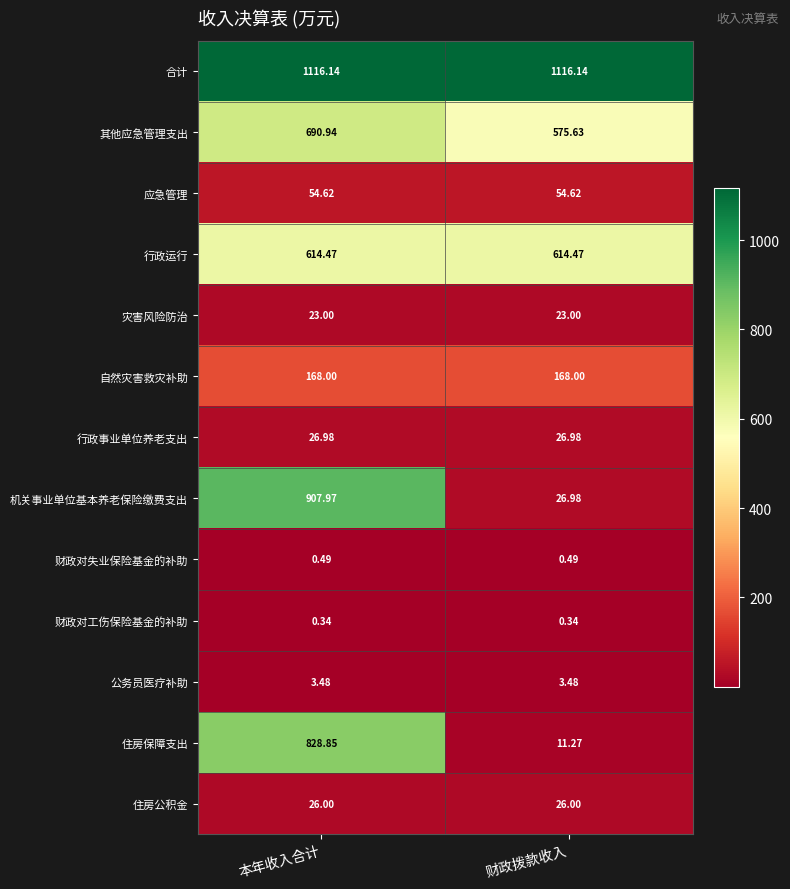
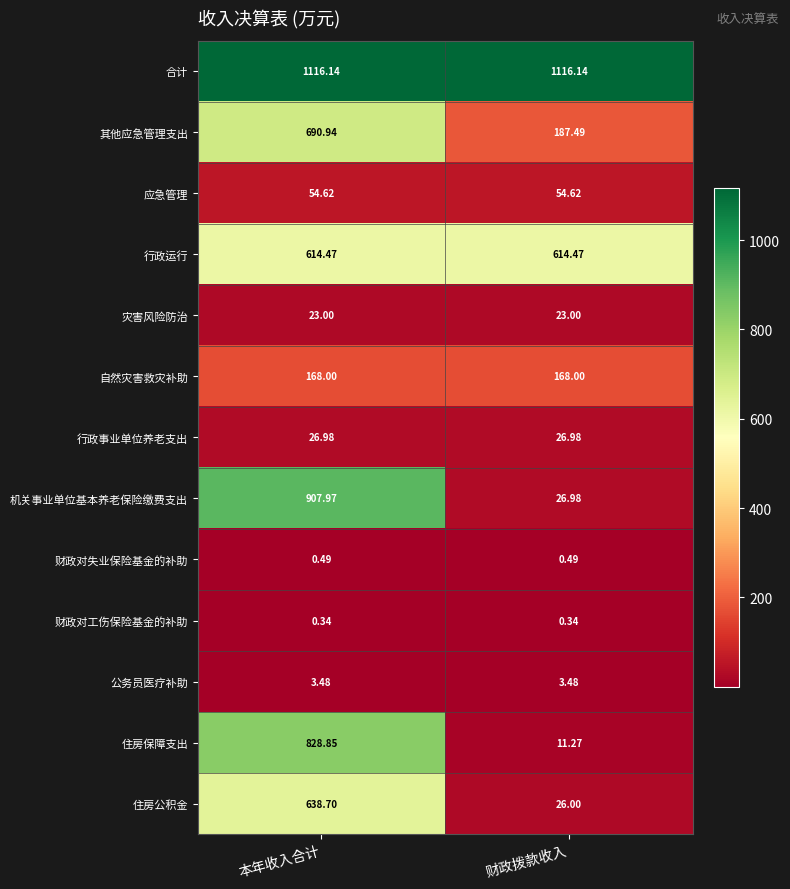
其他应急管理支出, 财政拨款收入: 575.63 -> 187.49
住房公积金, 本年收入合计: 26.00 -> 638.70
